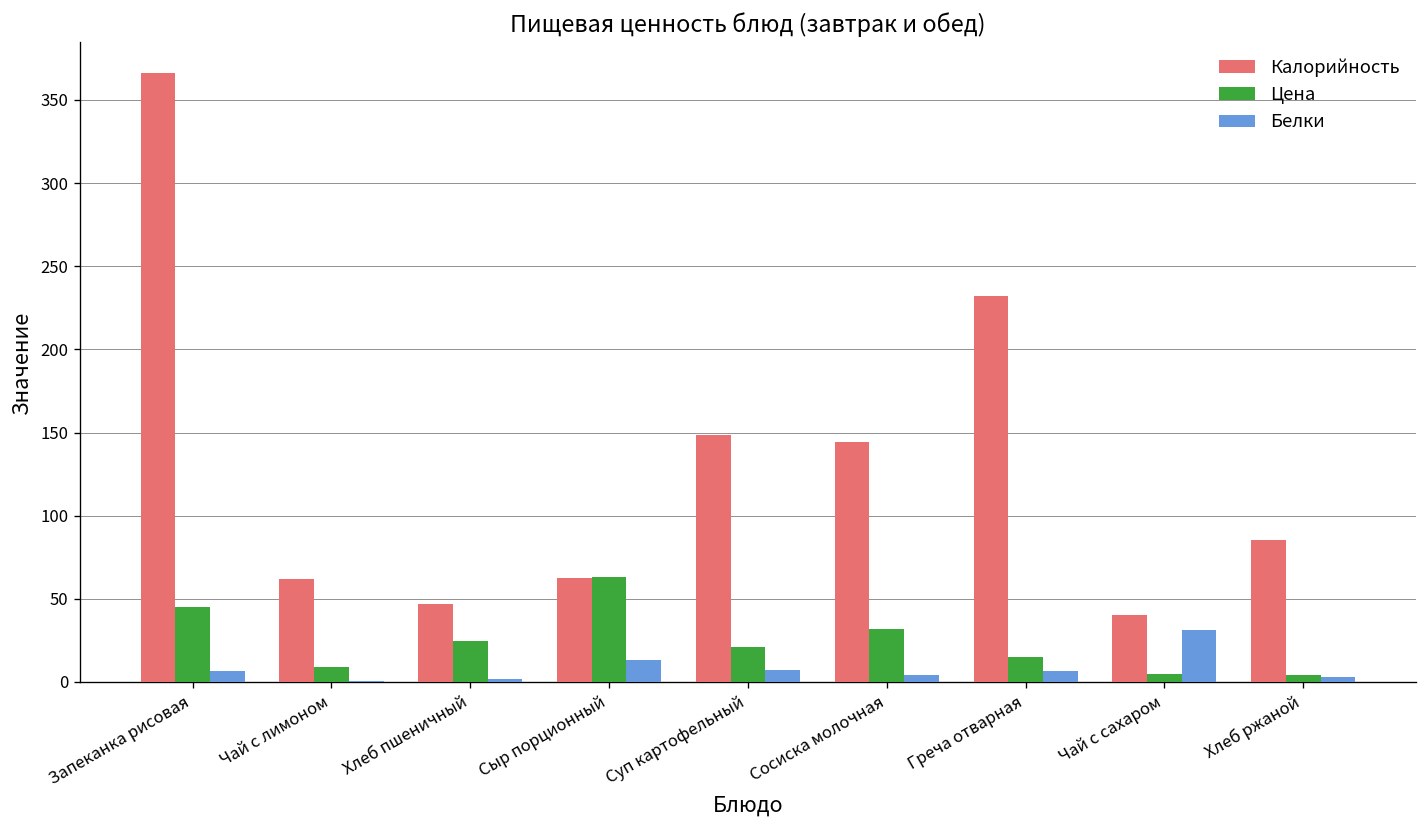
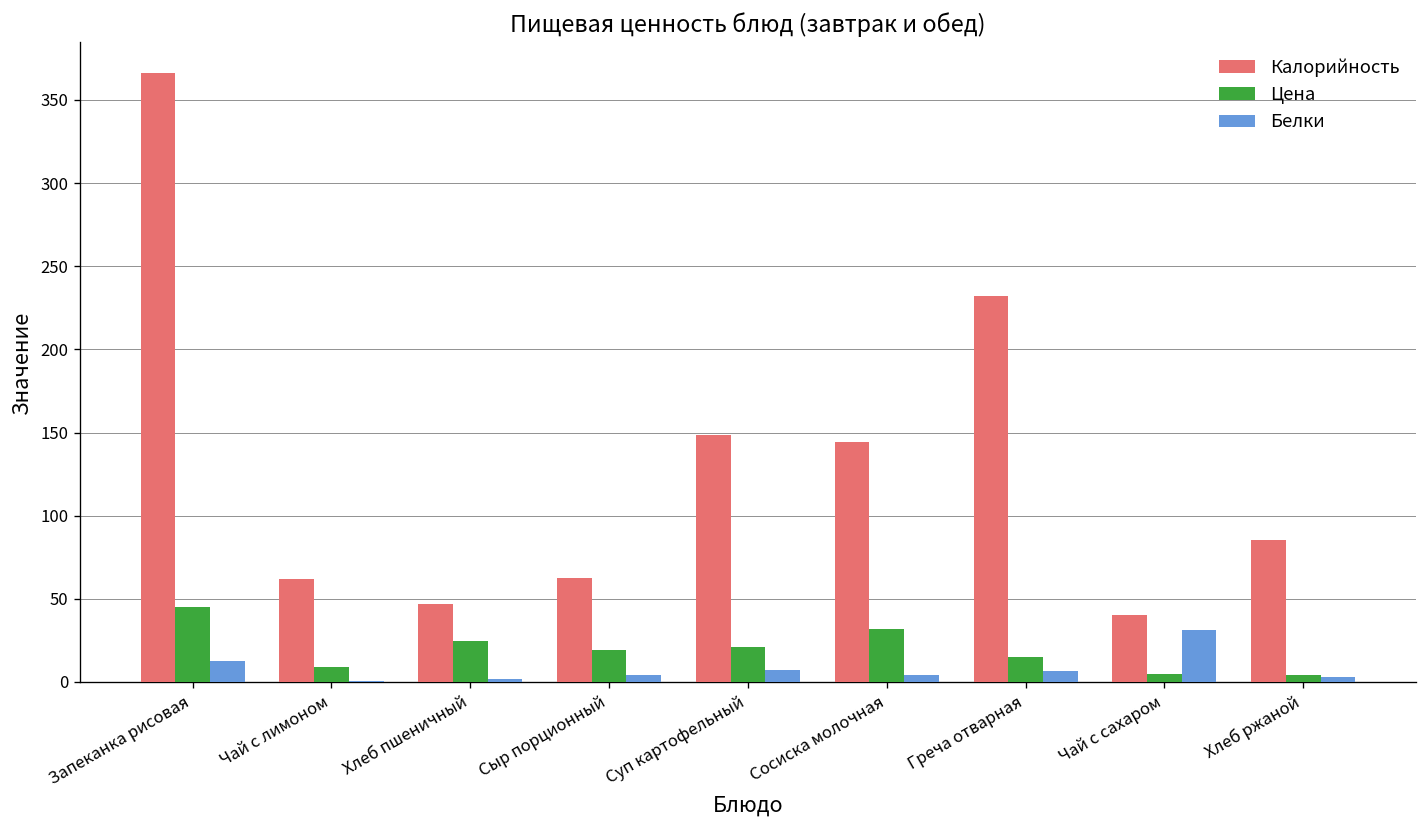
Белки, Запеканка рисовая: 6 -> 13
Цена, Сыр порционный: 63 -> 19
Белки, Сыр порционный: 13 -> 4
